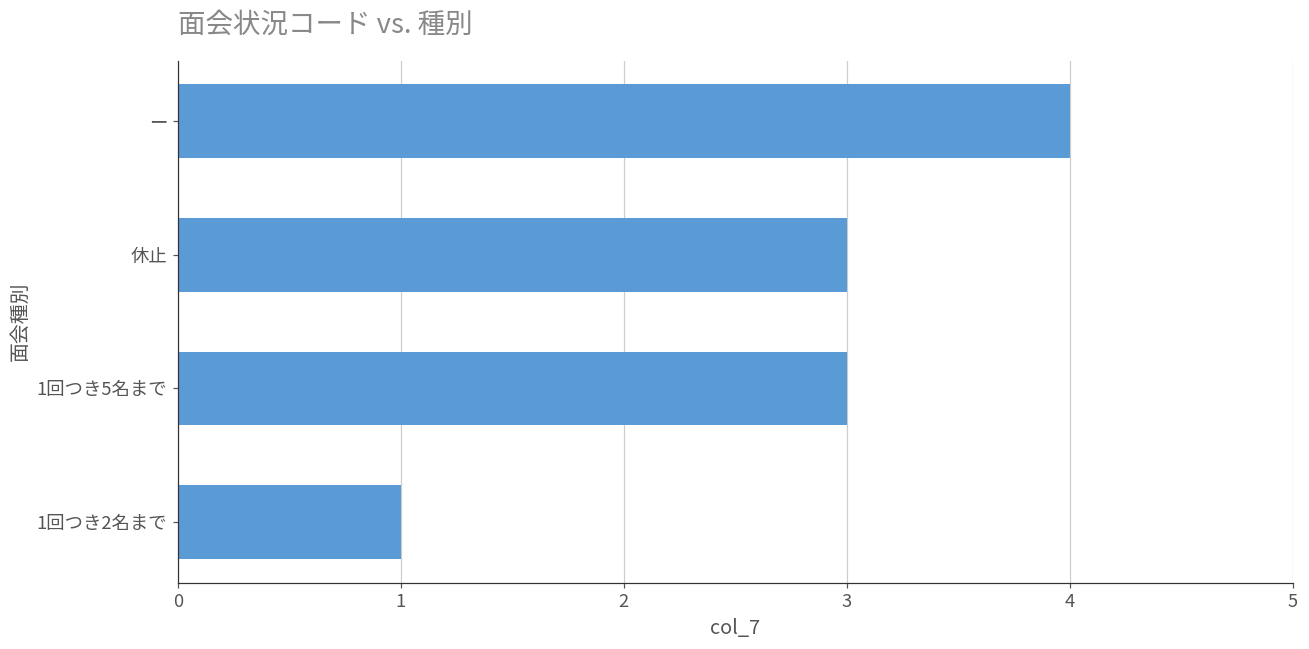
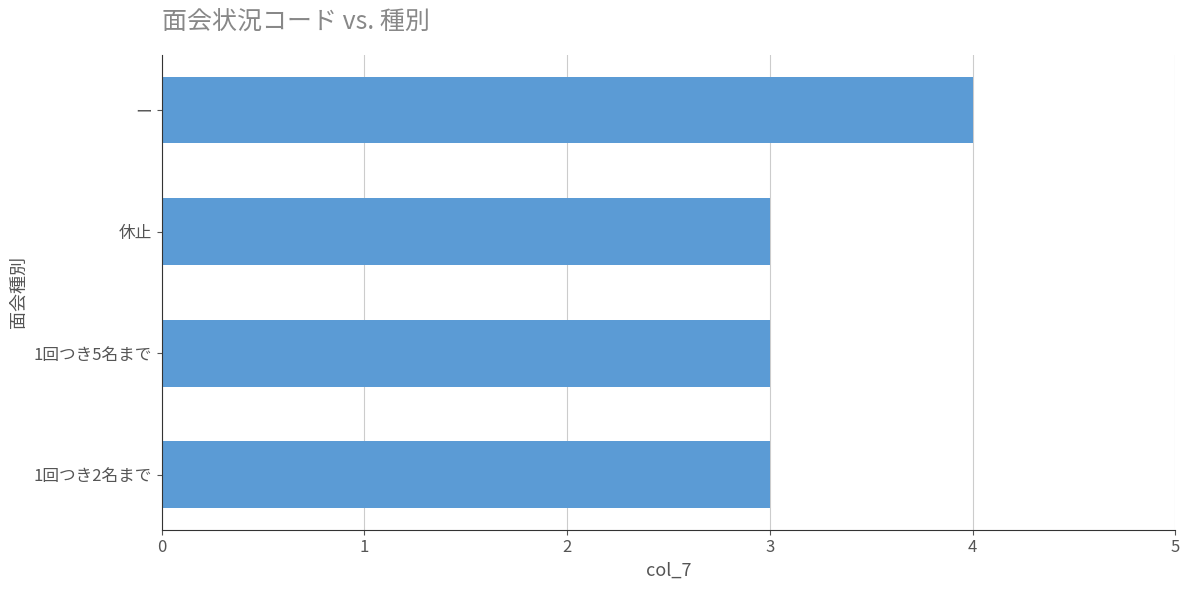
1回つき2名まで: 1 -> 3
